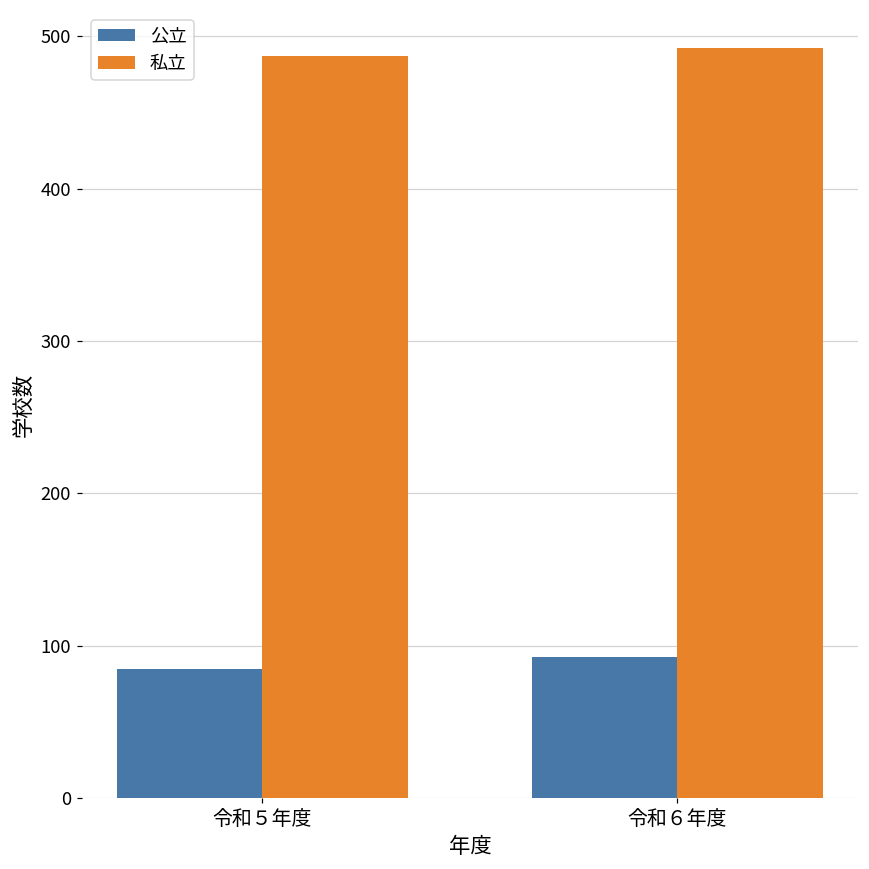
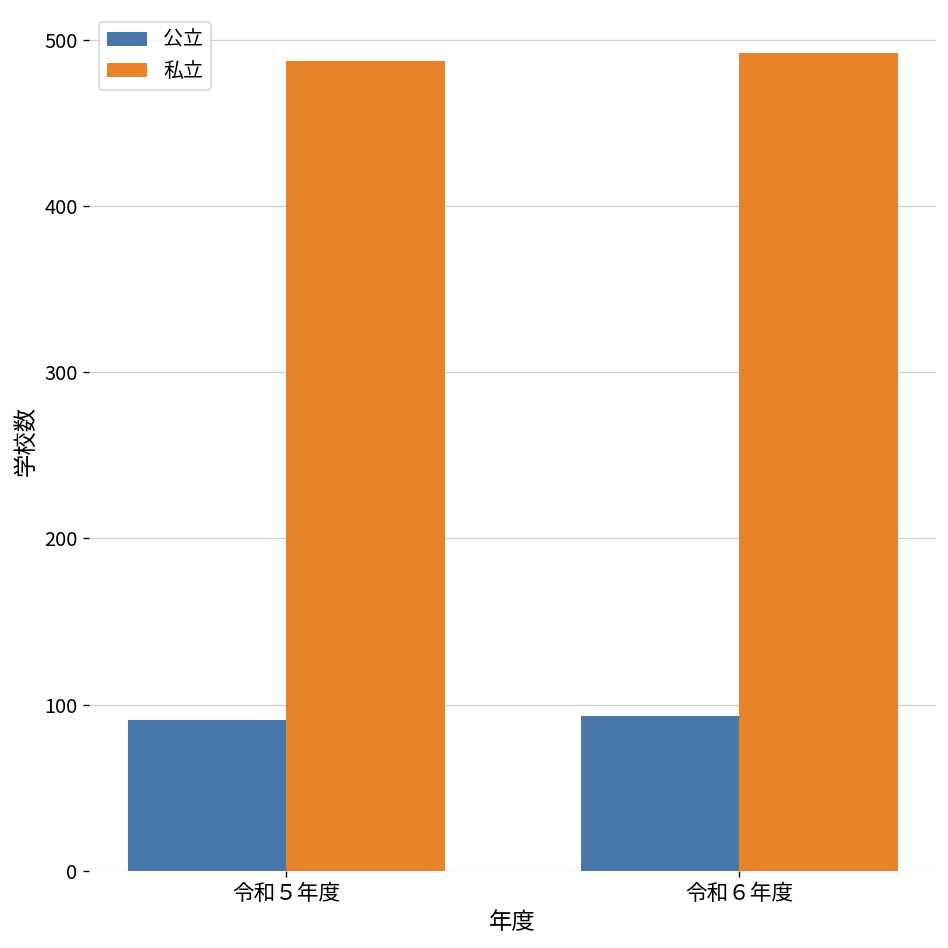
公立, 令和５年度: 85 -> 91
